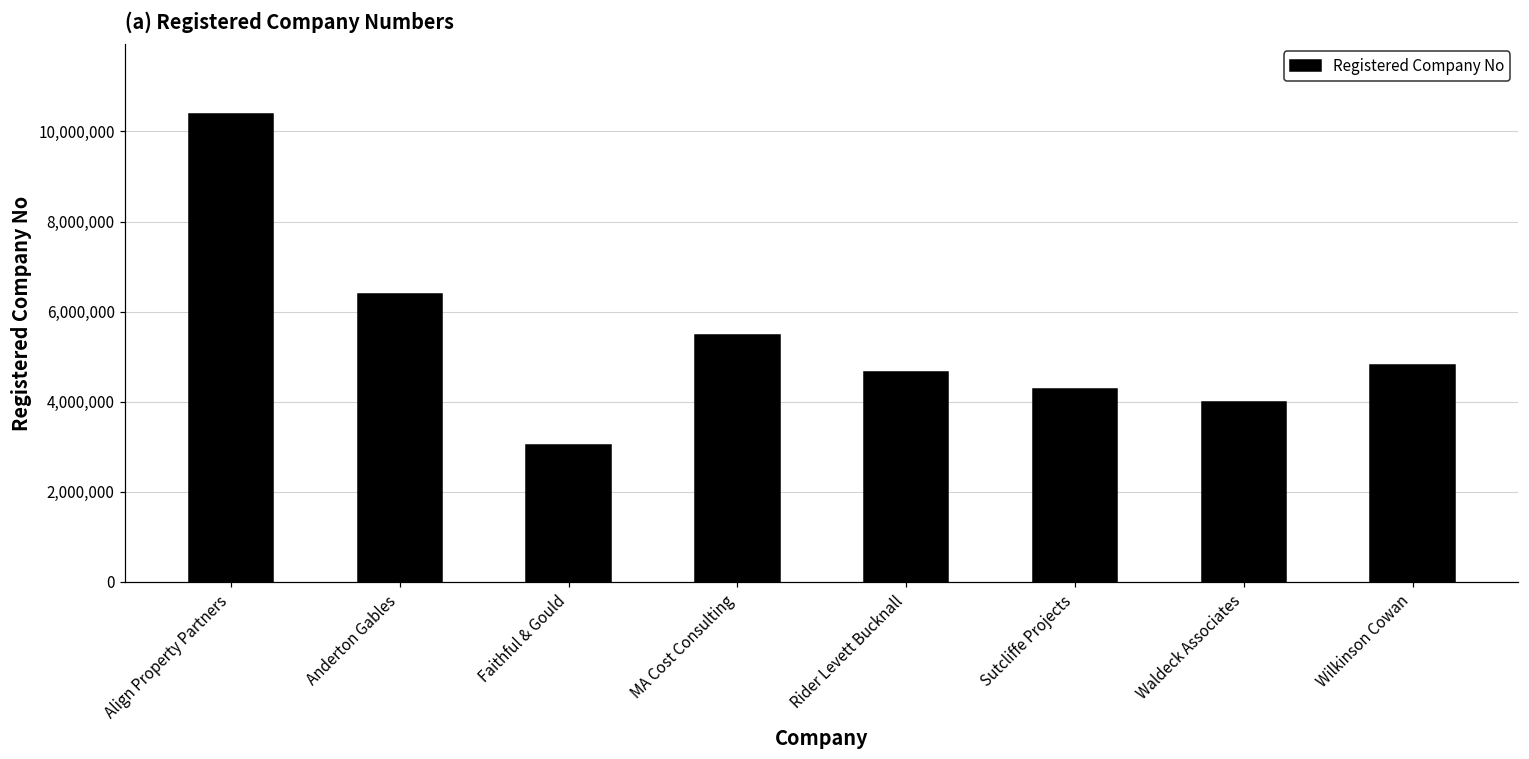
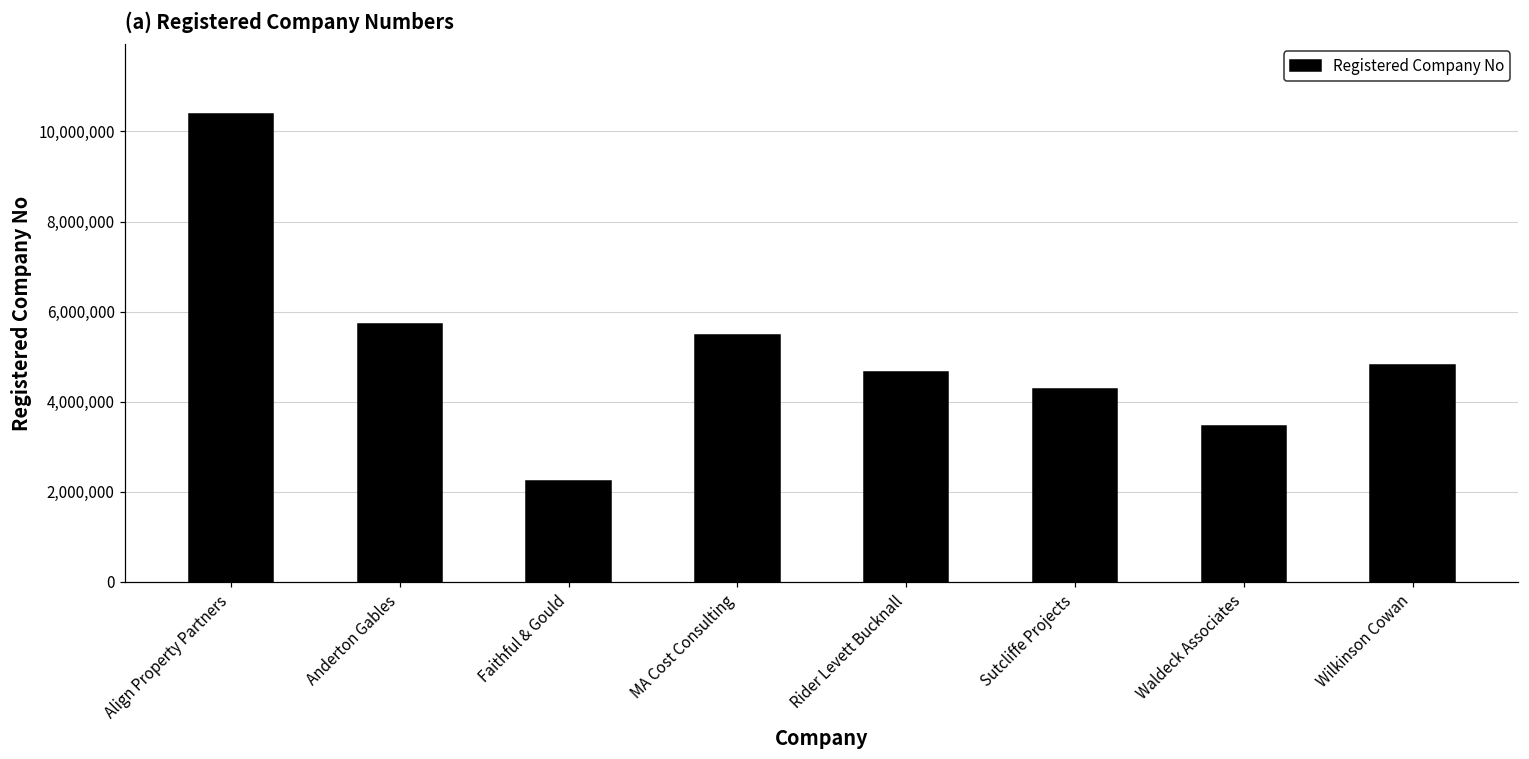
Anderton Gables: 6,400,000 -> 5,700,000
Faithful & Gould: 3,000,000 -> 2,200,000
Waldeck Associates: 4,000,000 -> 3,500,000
